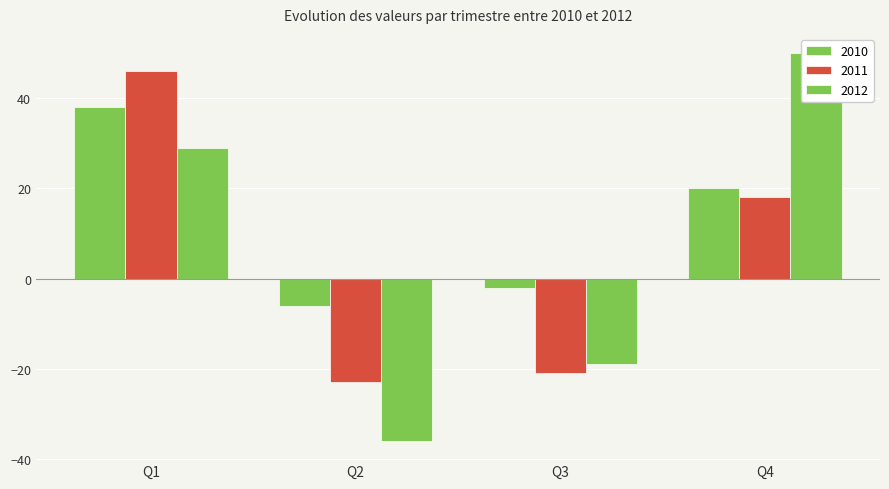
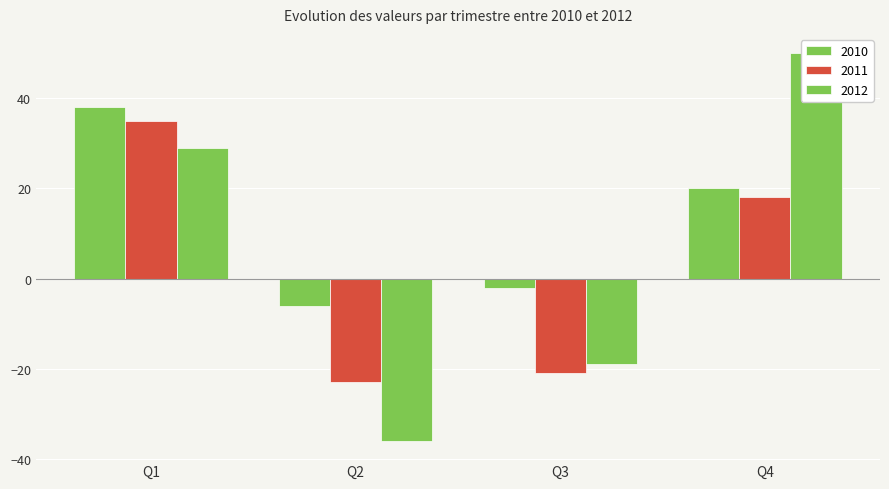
2011, Q1: 46 -> 35
